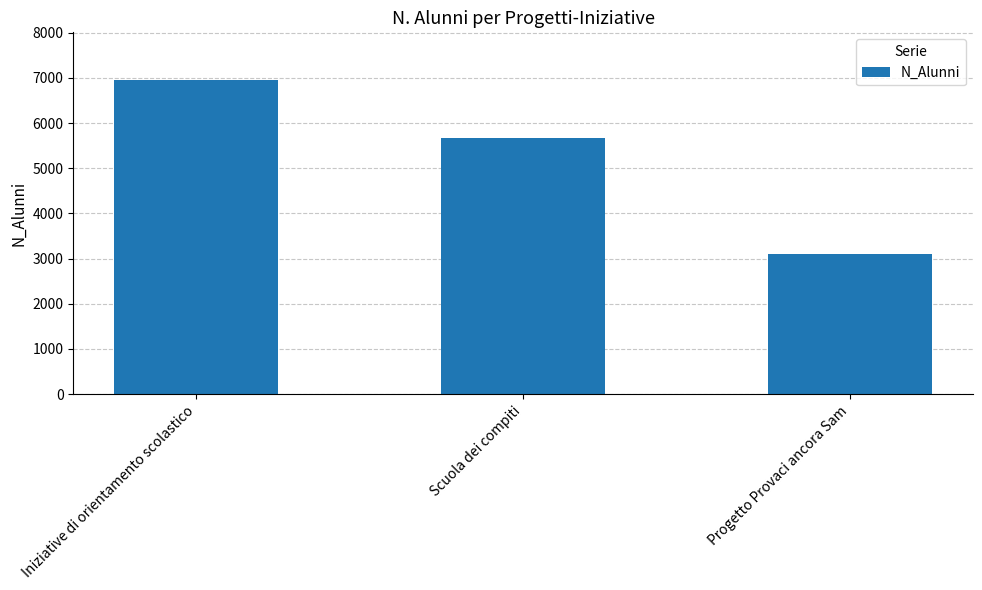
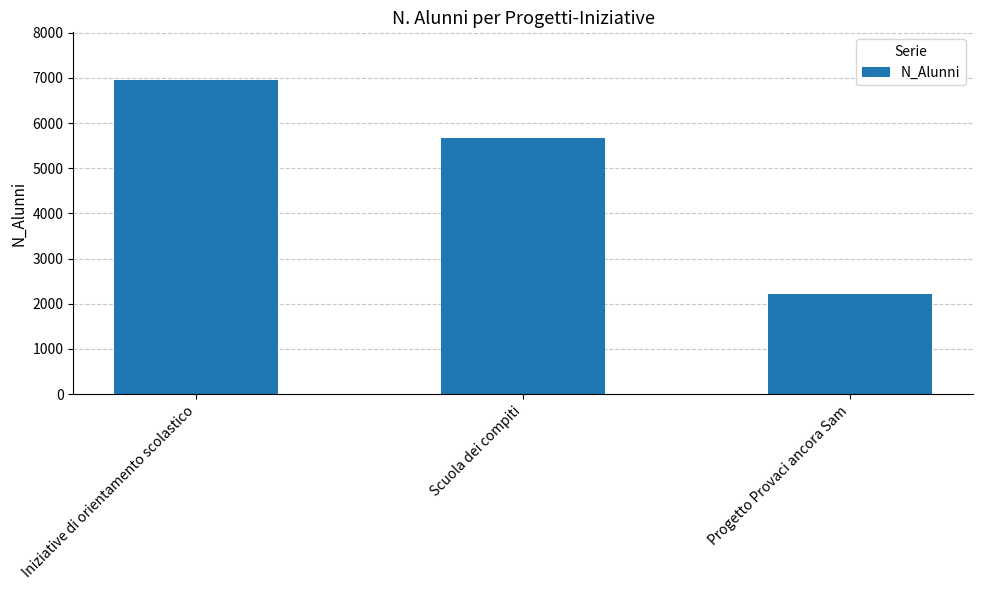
Progetto Provaci ancora Sam: 3100 -> 2200
